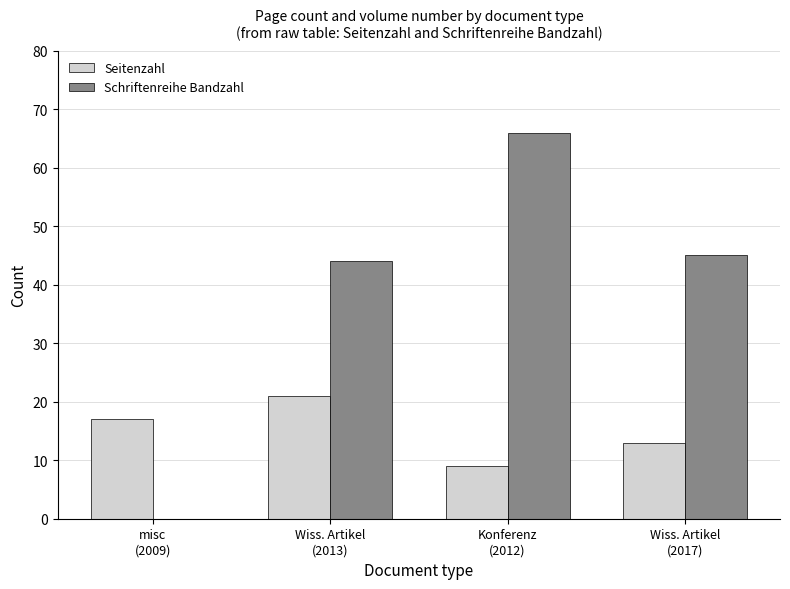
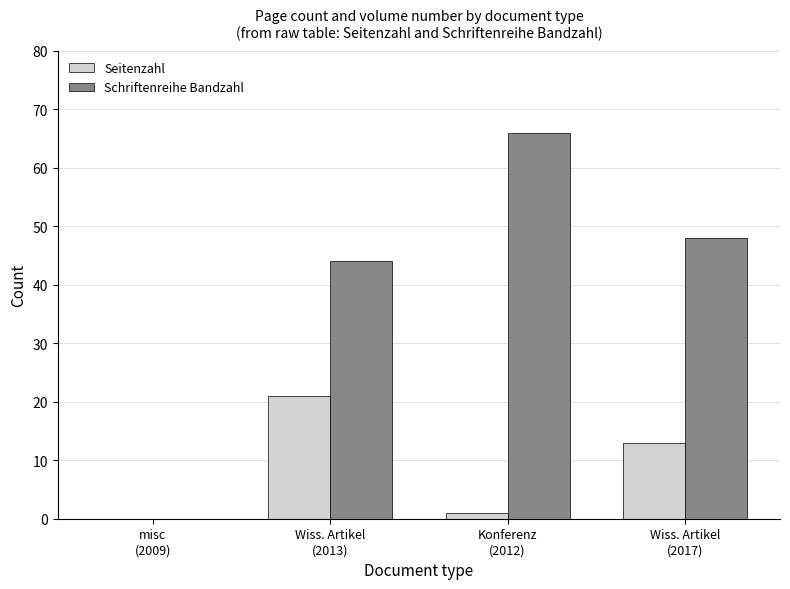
Seitenzahl, misc (2009): 17 -> 0
Seitenzahl, Konferenz (2012): 9 -> 1
Schriftenreihe Bandzahl, Wiss. Artikel (2017): 45 -> 48
